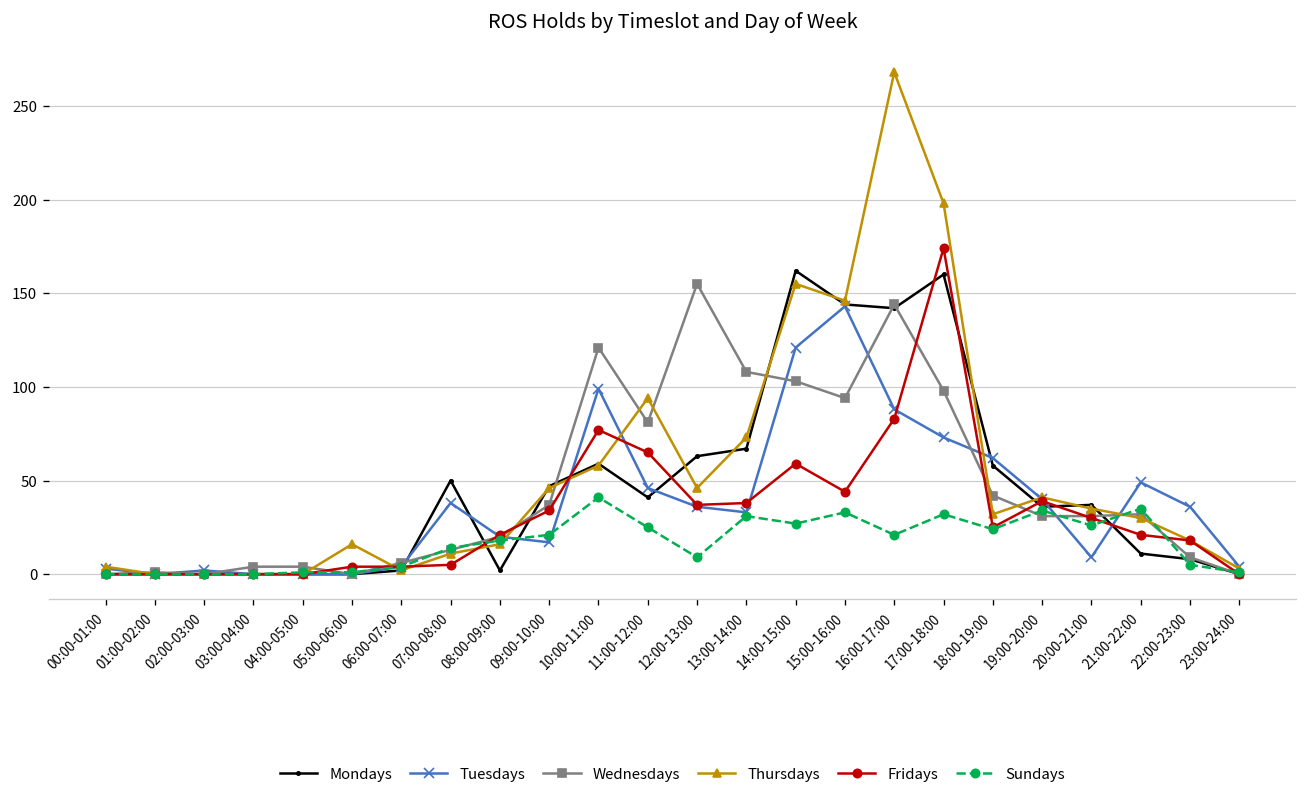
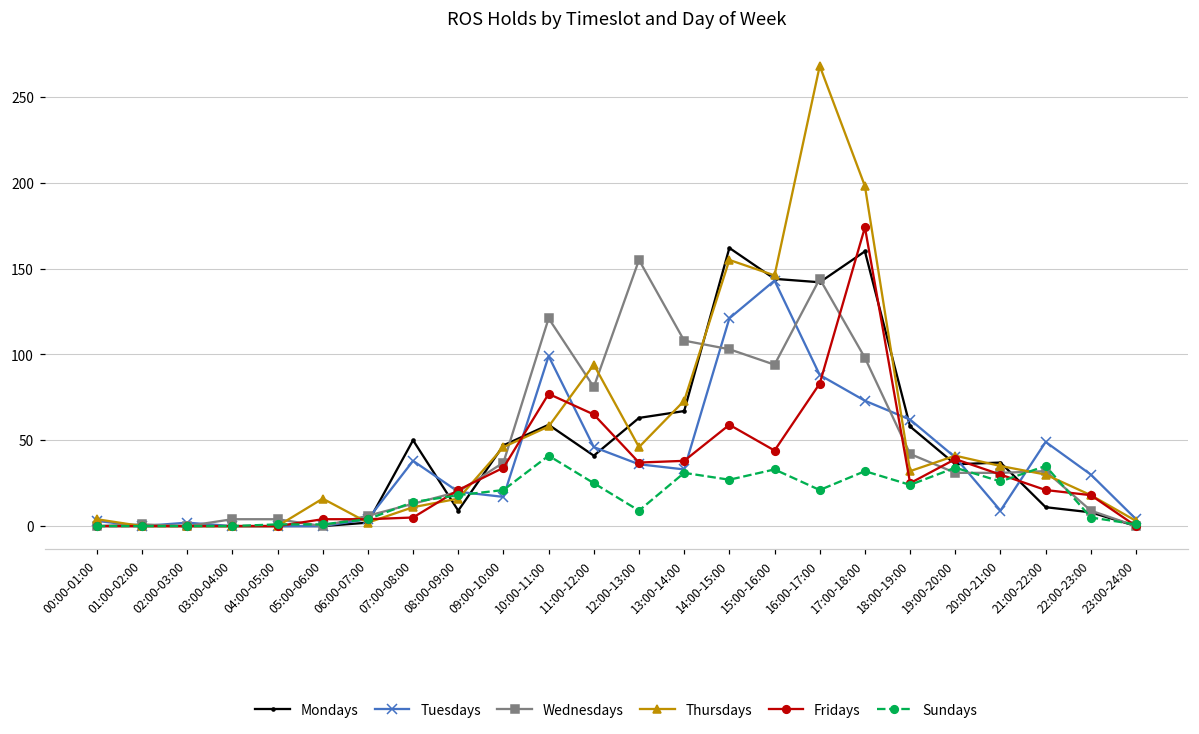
Mondays, 08:00-09:00: 2 -> 9
Tuesdays, 22:00-23:00: 36 -> 30
